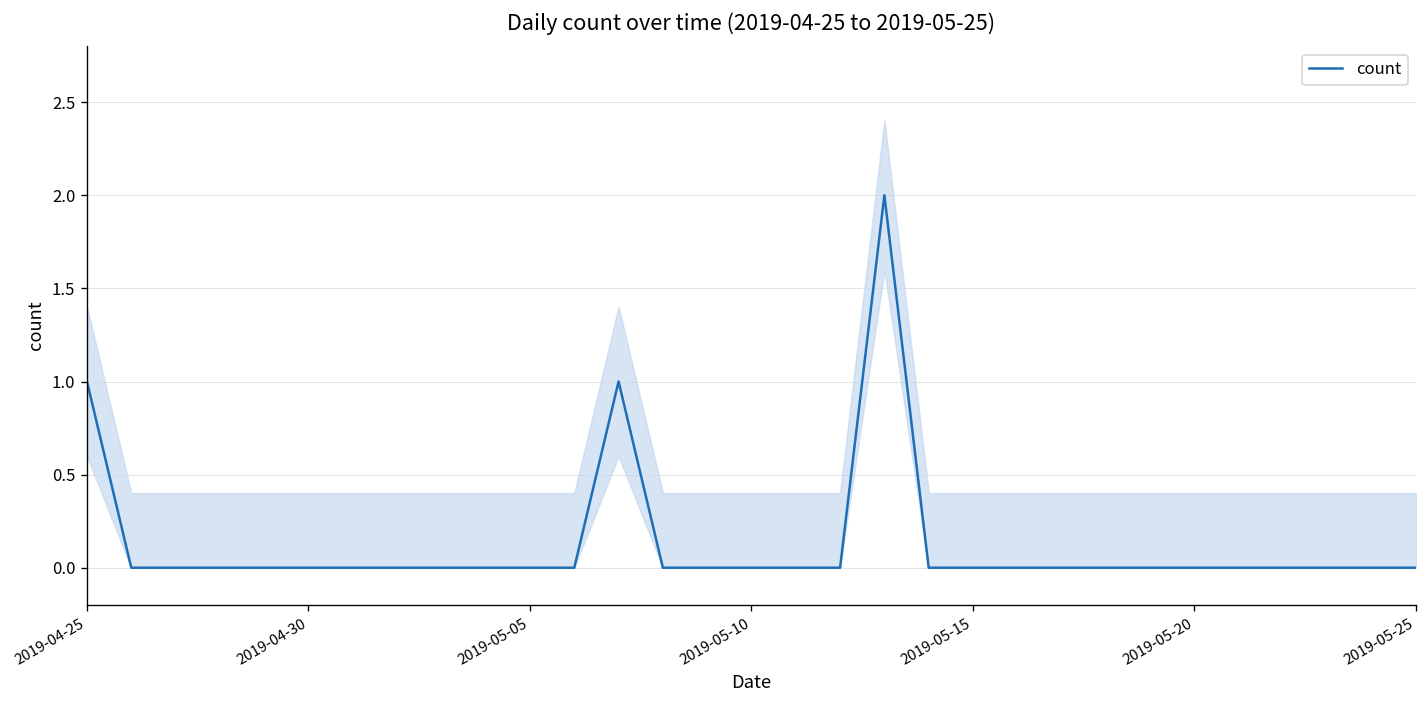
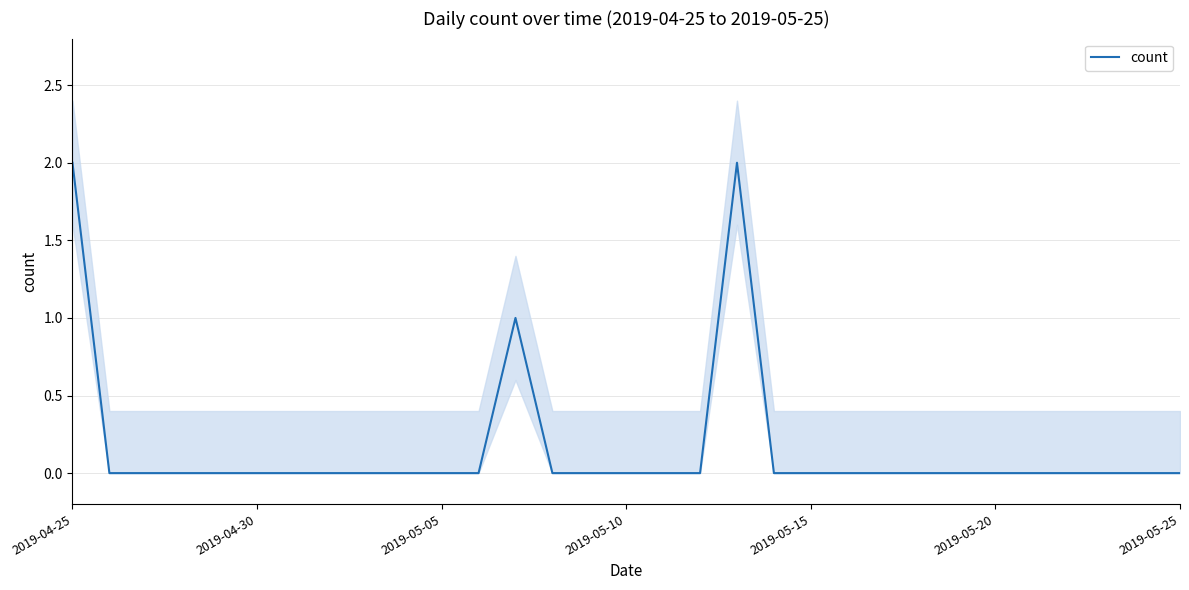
count, 2019-04-25: 1 -> 2
